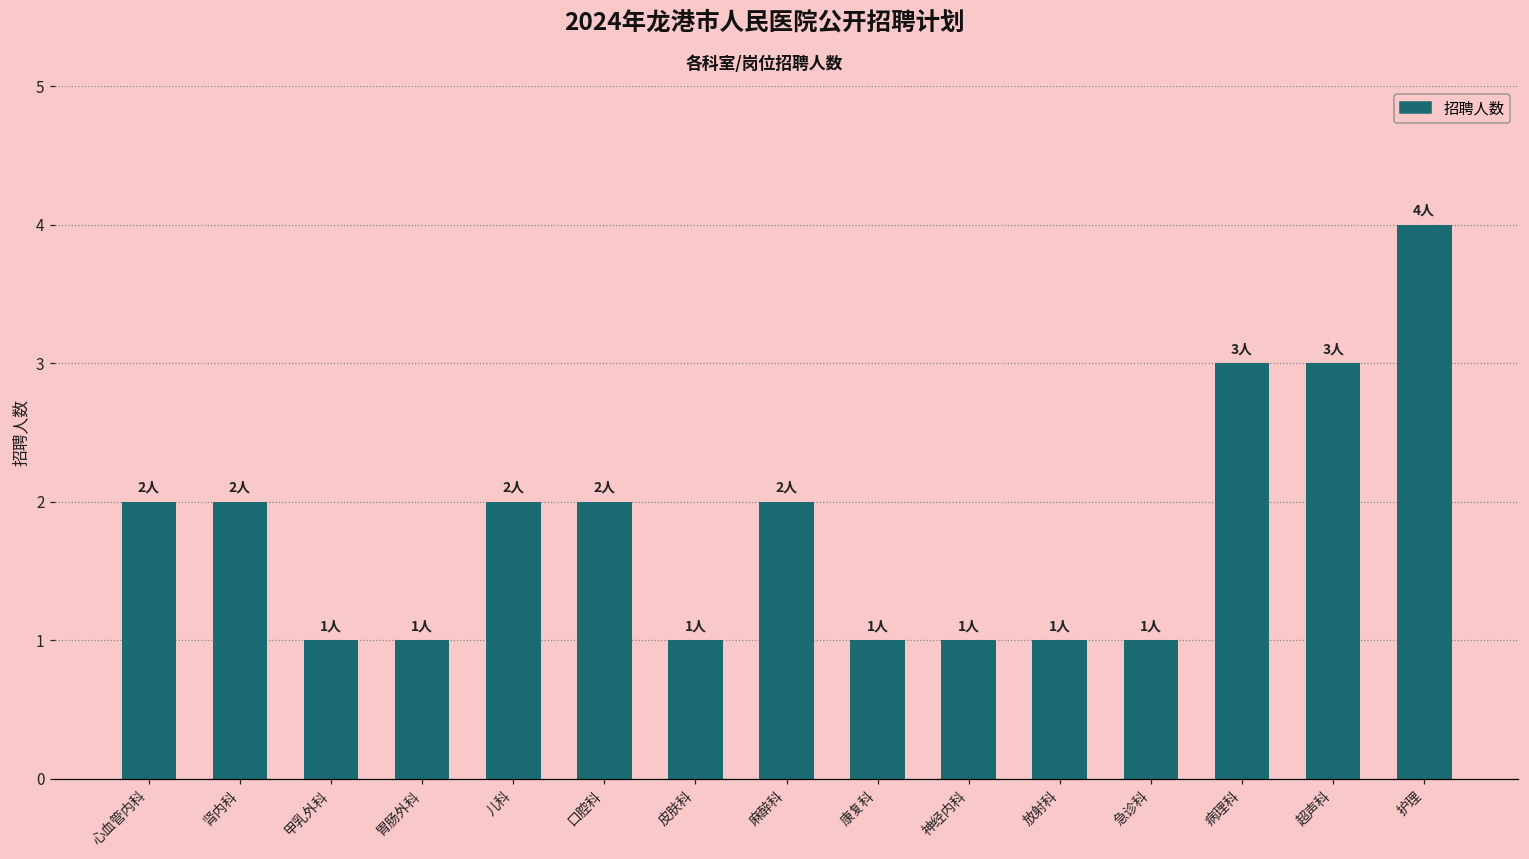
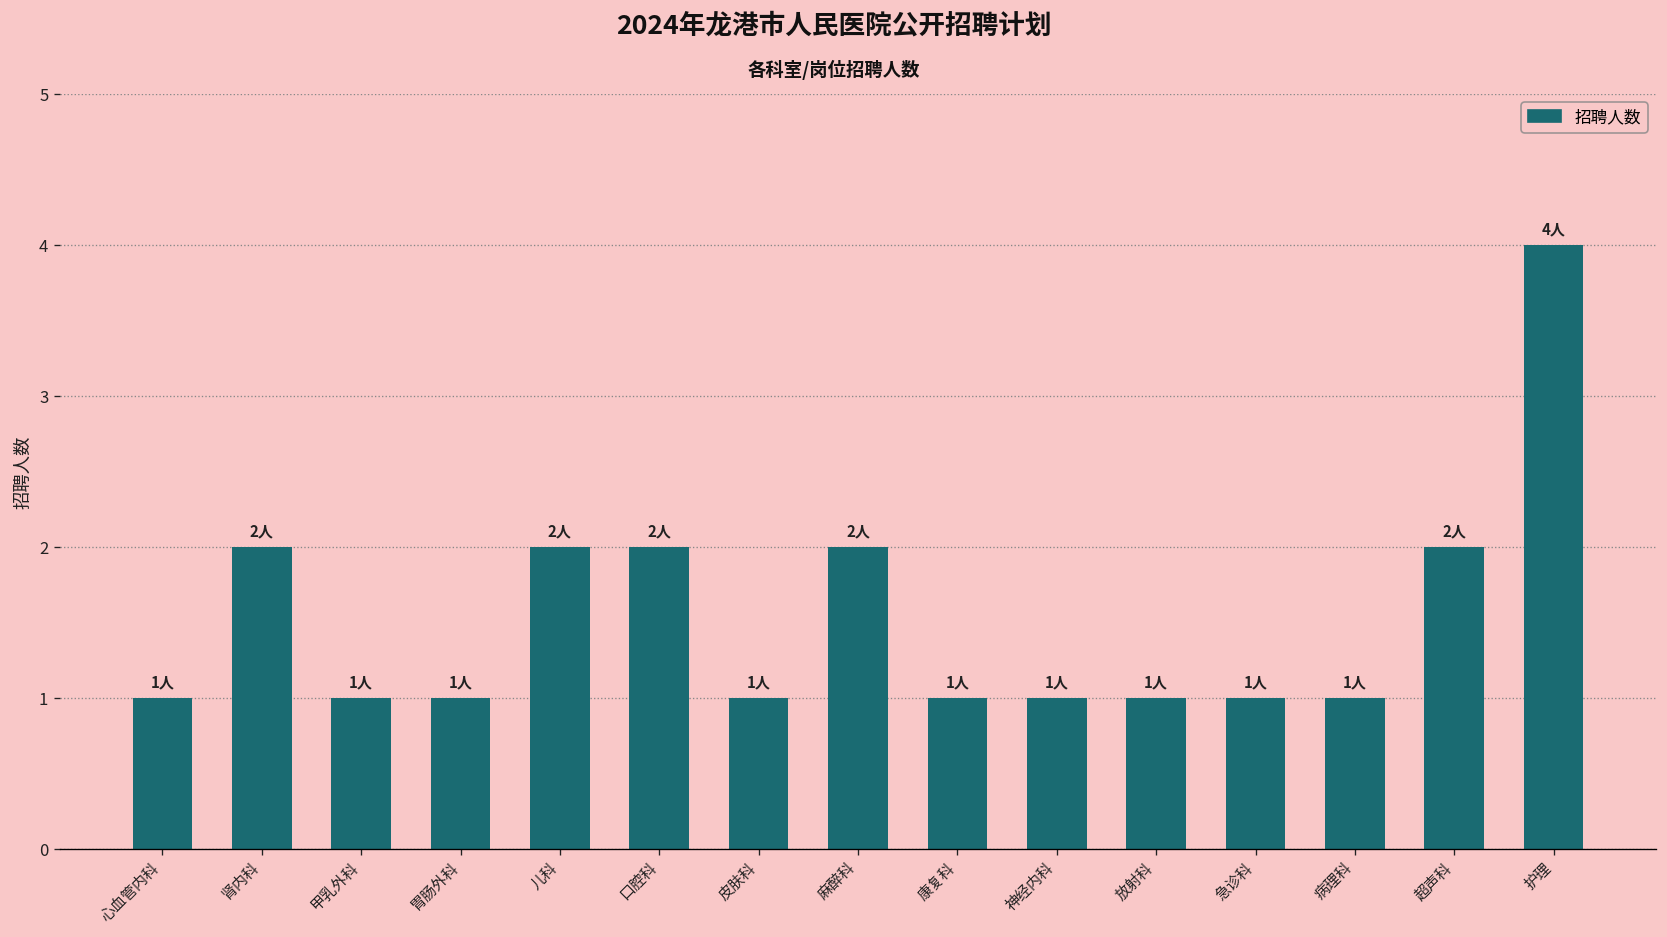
心血管内科: 2人 -> 1人
病理科: 3人 -> 1人
超声科: 3人 -> 2人
